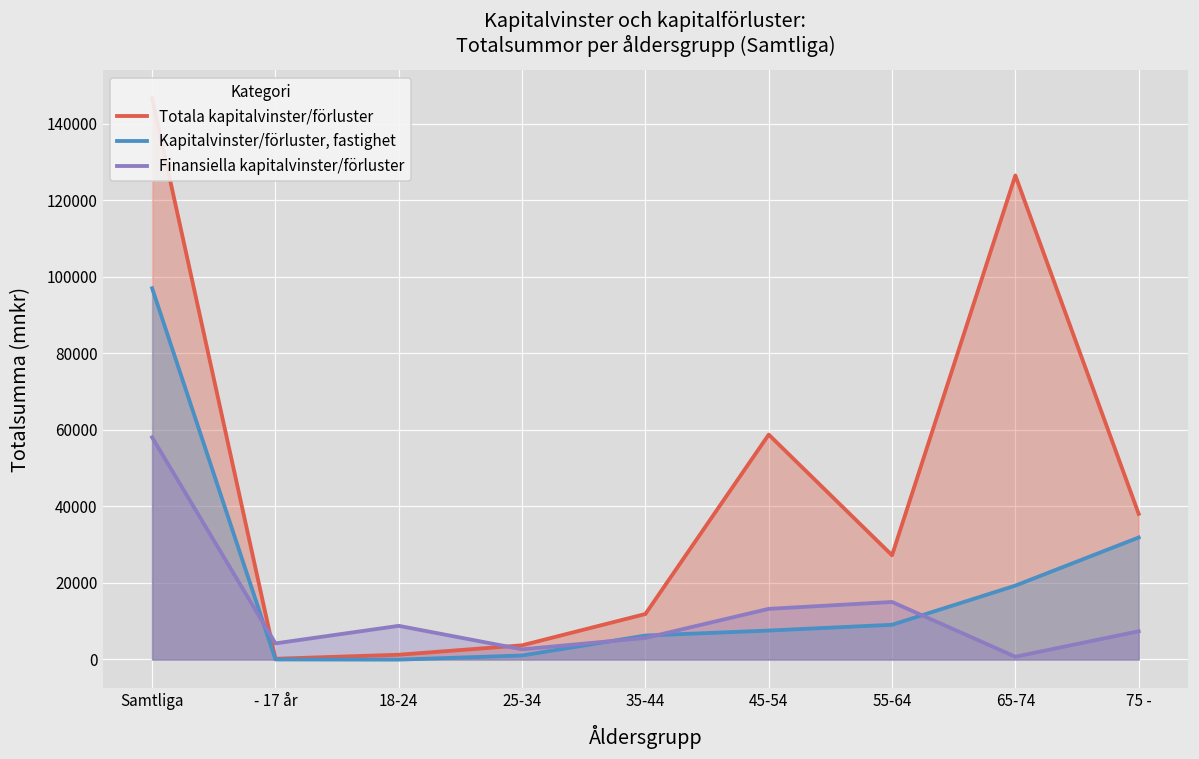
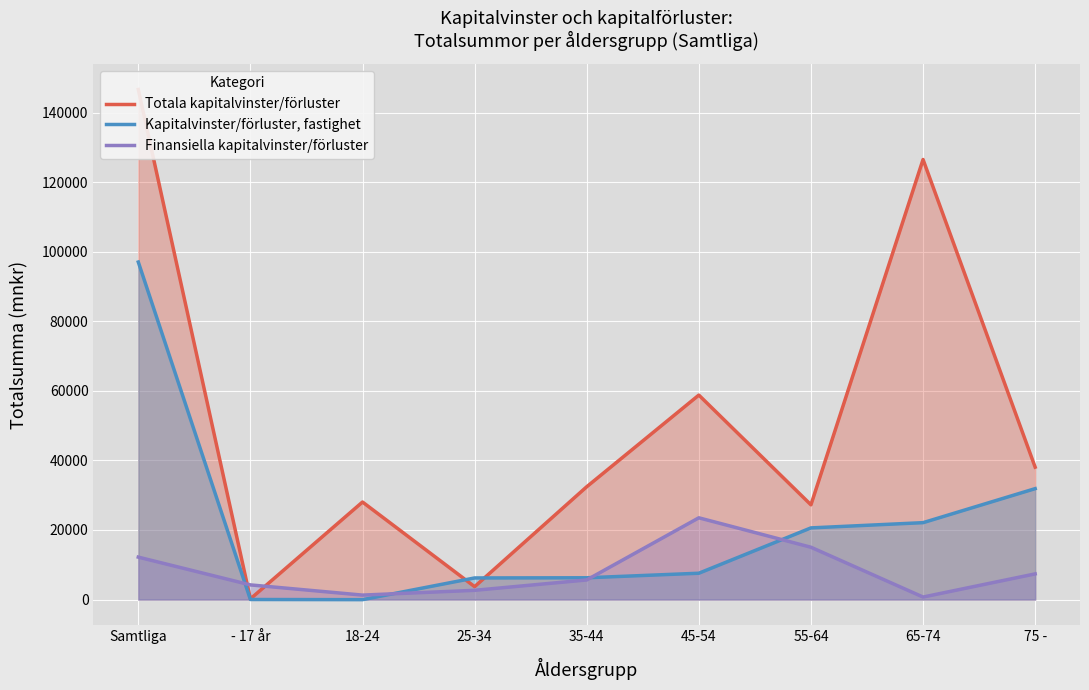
Finansiella kapitalvinster/förluster, Samtliga: 58000 -> 12000
Totala kapitalvinster/förluster, 18-24: 1000 -> 28000
Finansiella kapitalvinster/förluster, 18-24: 9000 -> 1000
Kapitalvinster/förluster, fastighet, 25-34: 1000 -> 6000
Totala kapitalvinster/förluster, 35-44: 12000 -> 32000
Finansiella kapitalvinster/förluster, 45-54: 13000 -> 23000
Kapitalvinster/förluster, fastighet, 55-64: 9000 -> 21000
Kapitalvinster/förluster, fastighet, 65-74: 19000 -> 22000
